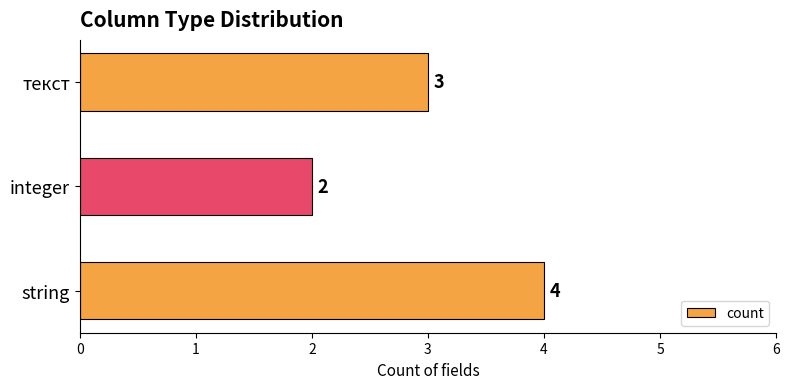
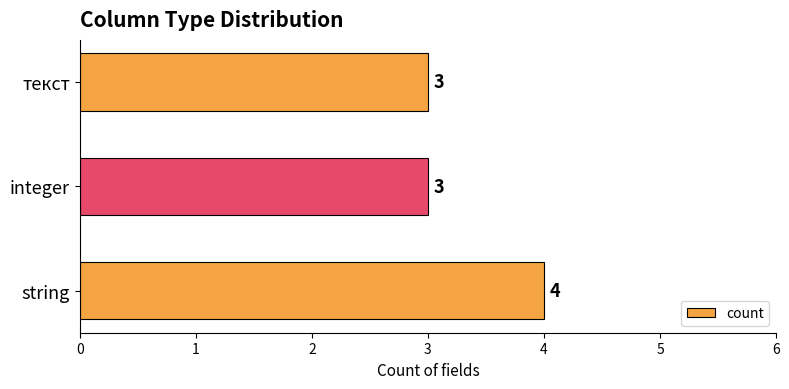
integer: 2 -> 3
